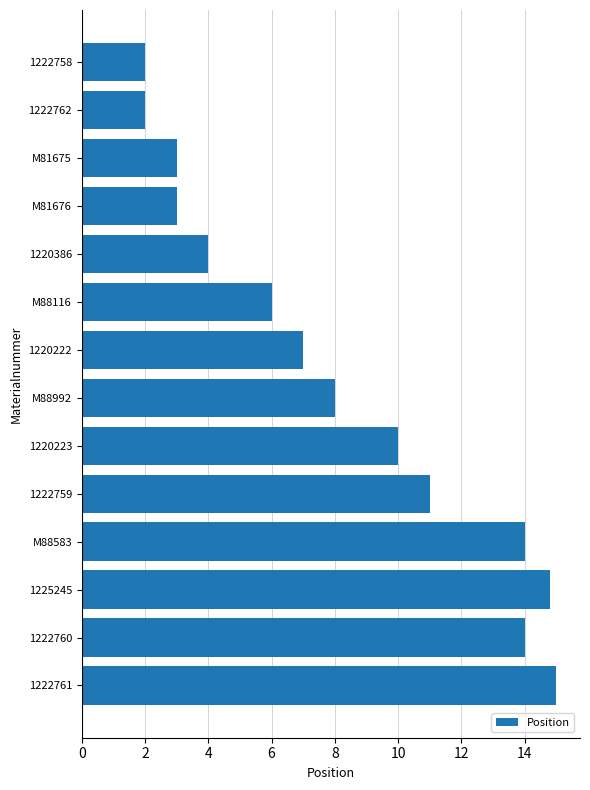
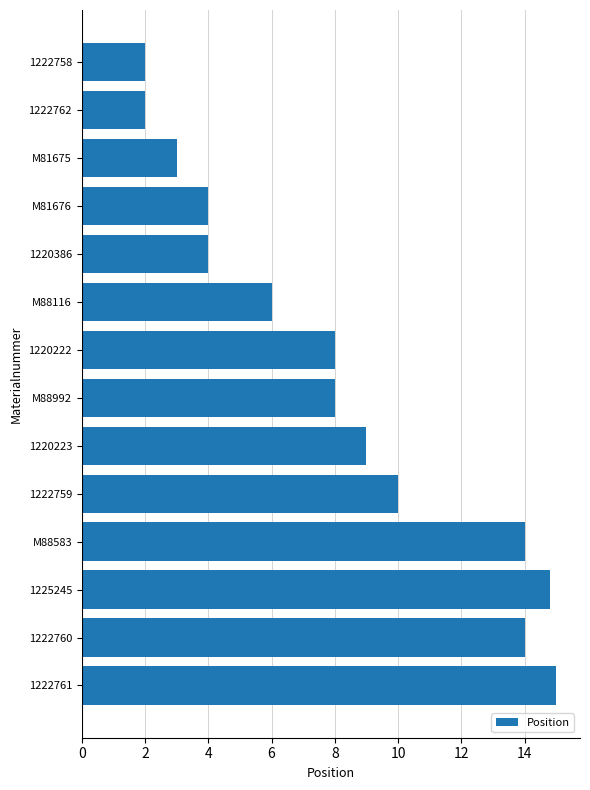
M81676: 3 -> 4
1220222: 7 -> 8
1220223: 10 -> 9
1222759: 11 -> 10
